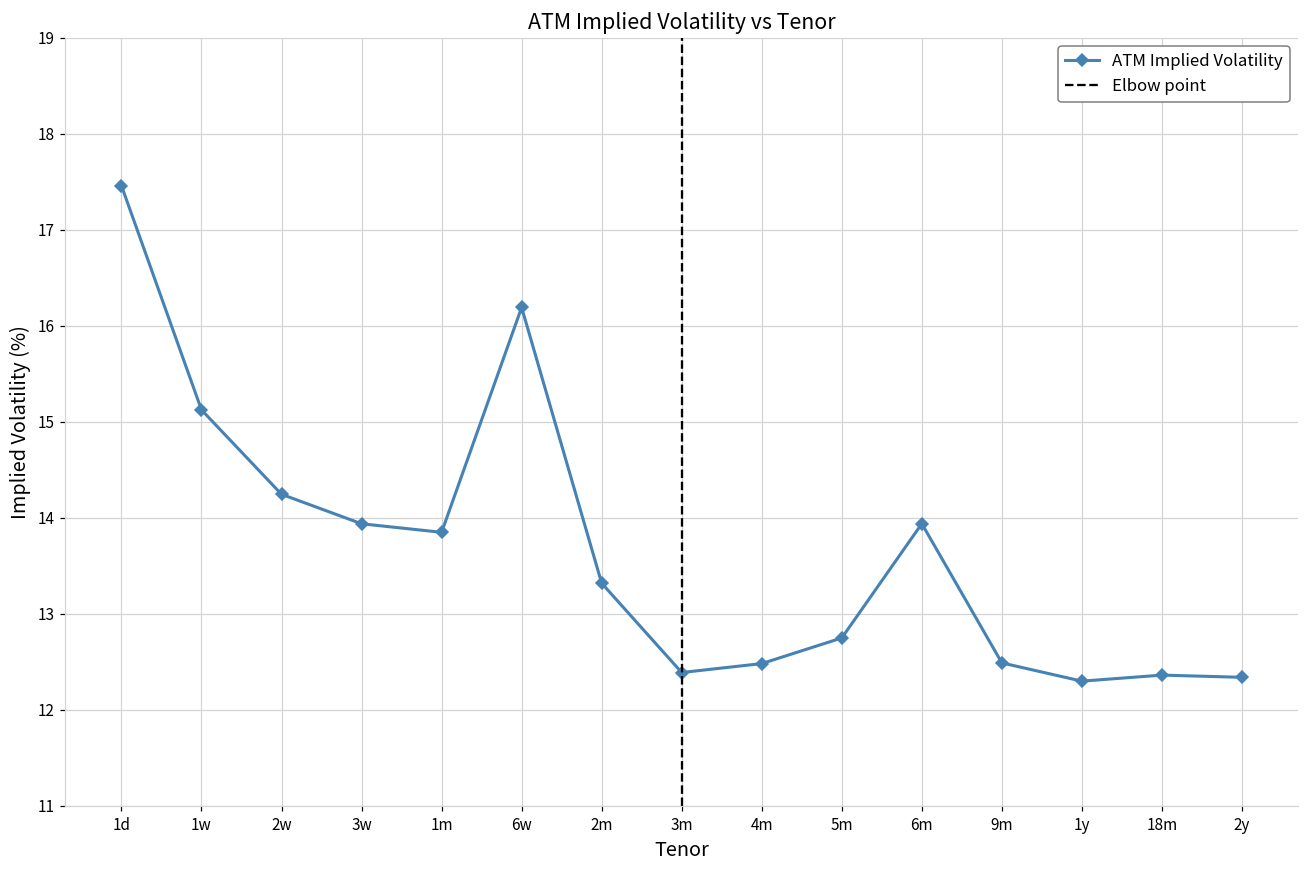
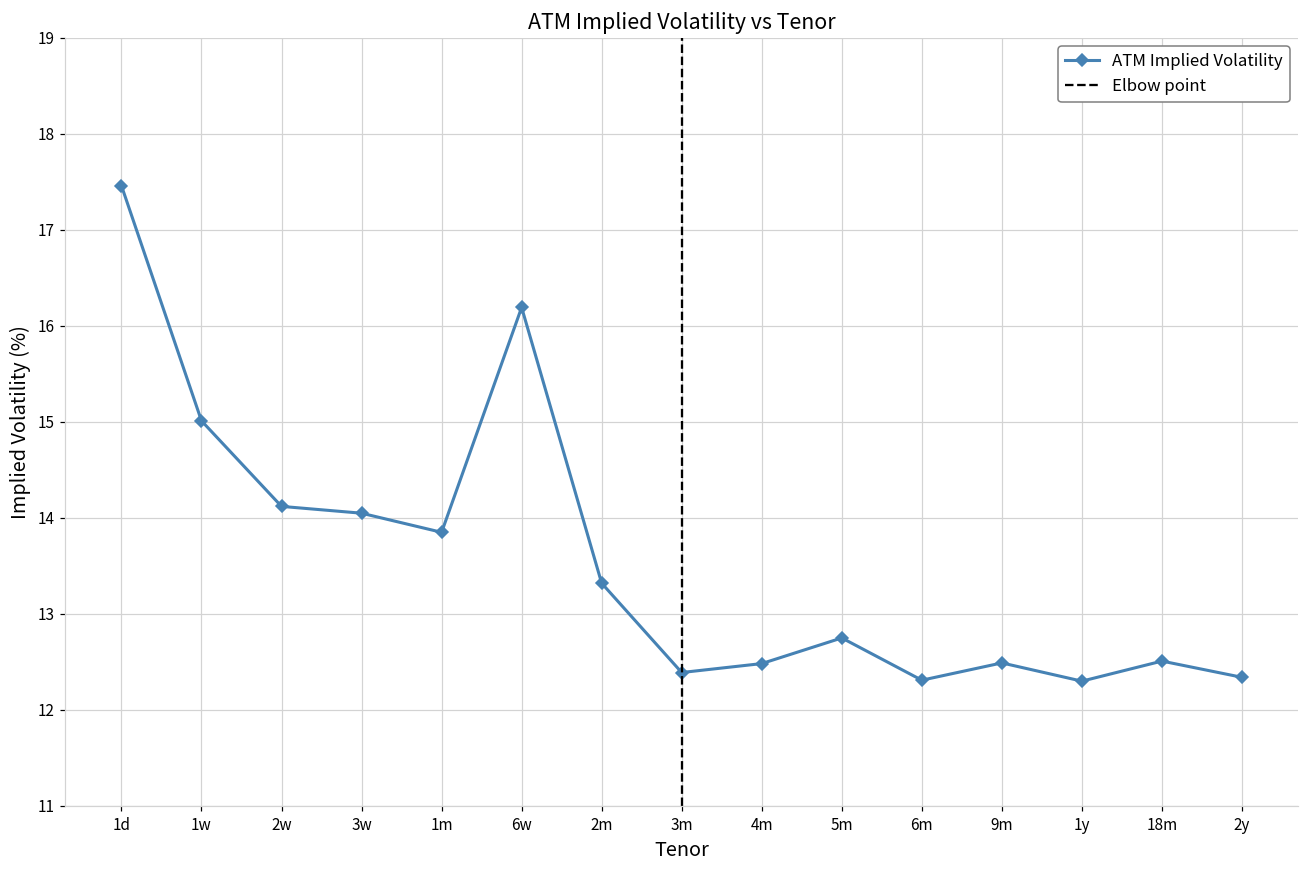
1w: 15.1 -> 15.0
2w: 14.2 -> 14.1
3w: 13.9 -> 14.0
6m: 13.9 -> 12.3
18m: 12.4 -> 12.5
